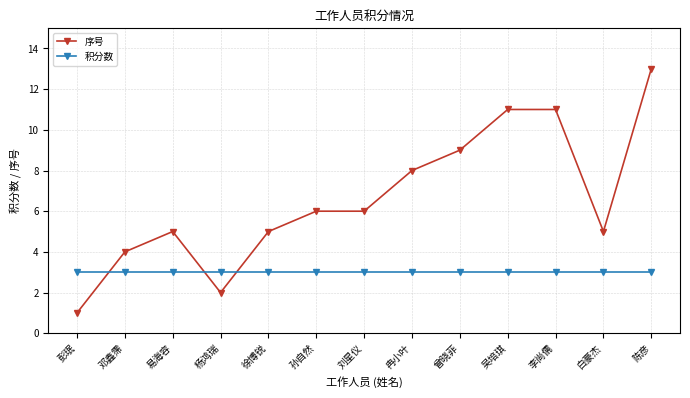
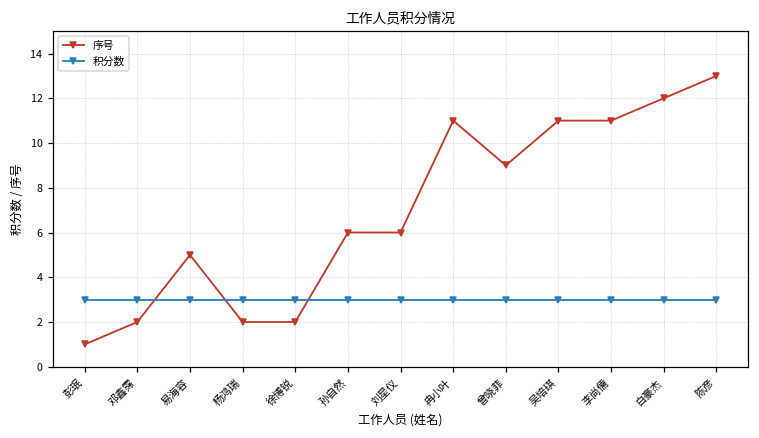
序号, 邓鑫霈: 4 -> 2
序号, 徐博锐: 5 -> 2
序号, 冉小叶: 8 -> 11
序号, 白豪杰: 5 -> 12
